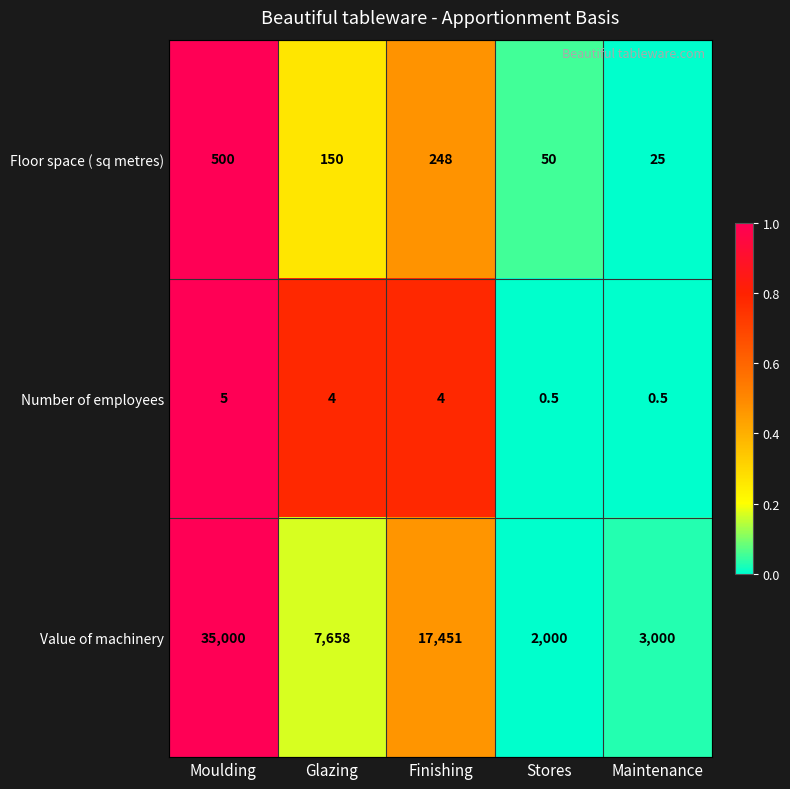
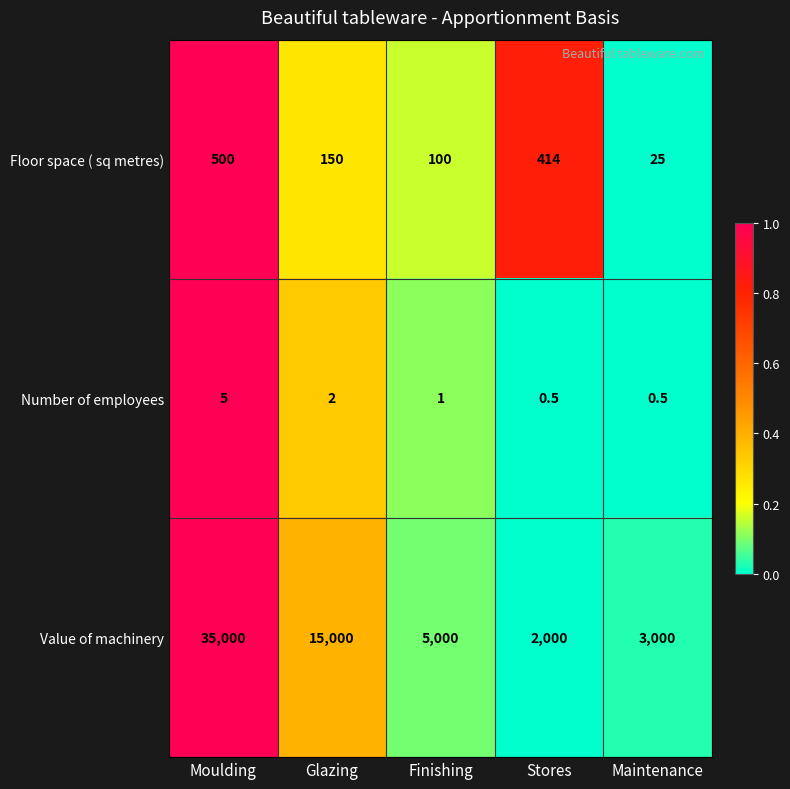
Floor space ( sq metres), Finishing: 248 -> 100
Floor space ( sq metres), Stores: 50 -> 414
Number of employees, Glazing: 4 -> 2
Number of employees, Finishing: 4 -> 1
Value of machinery, Glazing: 7,658 -> 15,000
Value of machinery, Finishing: 17,451 -> 5,000
